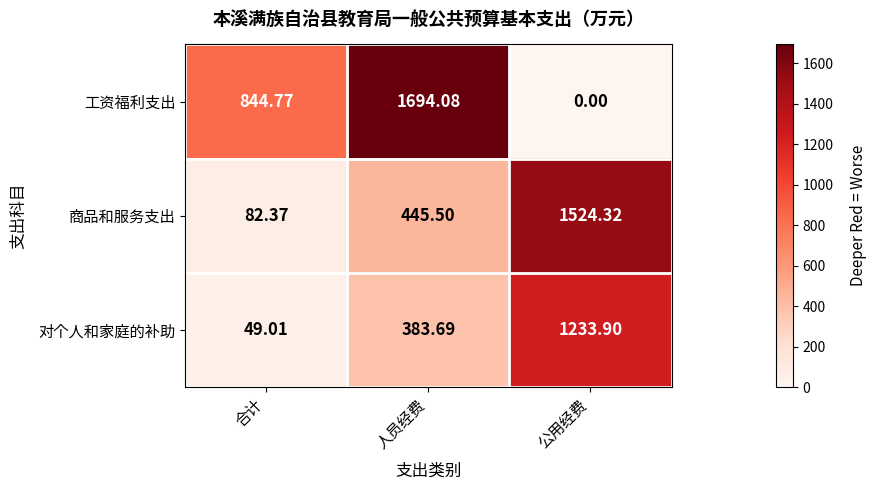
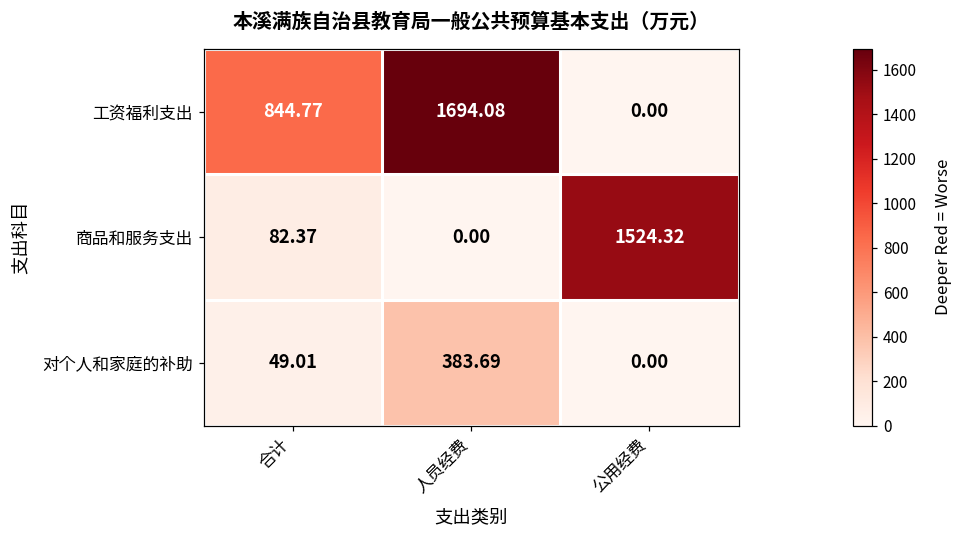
商品和服务支出, 人员经费: 445.50 -> 0.00
对个人和家庭的补助, 公用经费: 1233.90 -> 0.00
